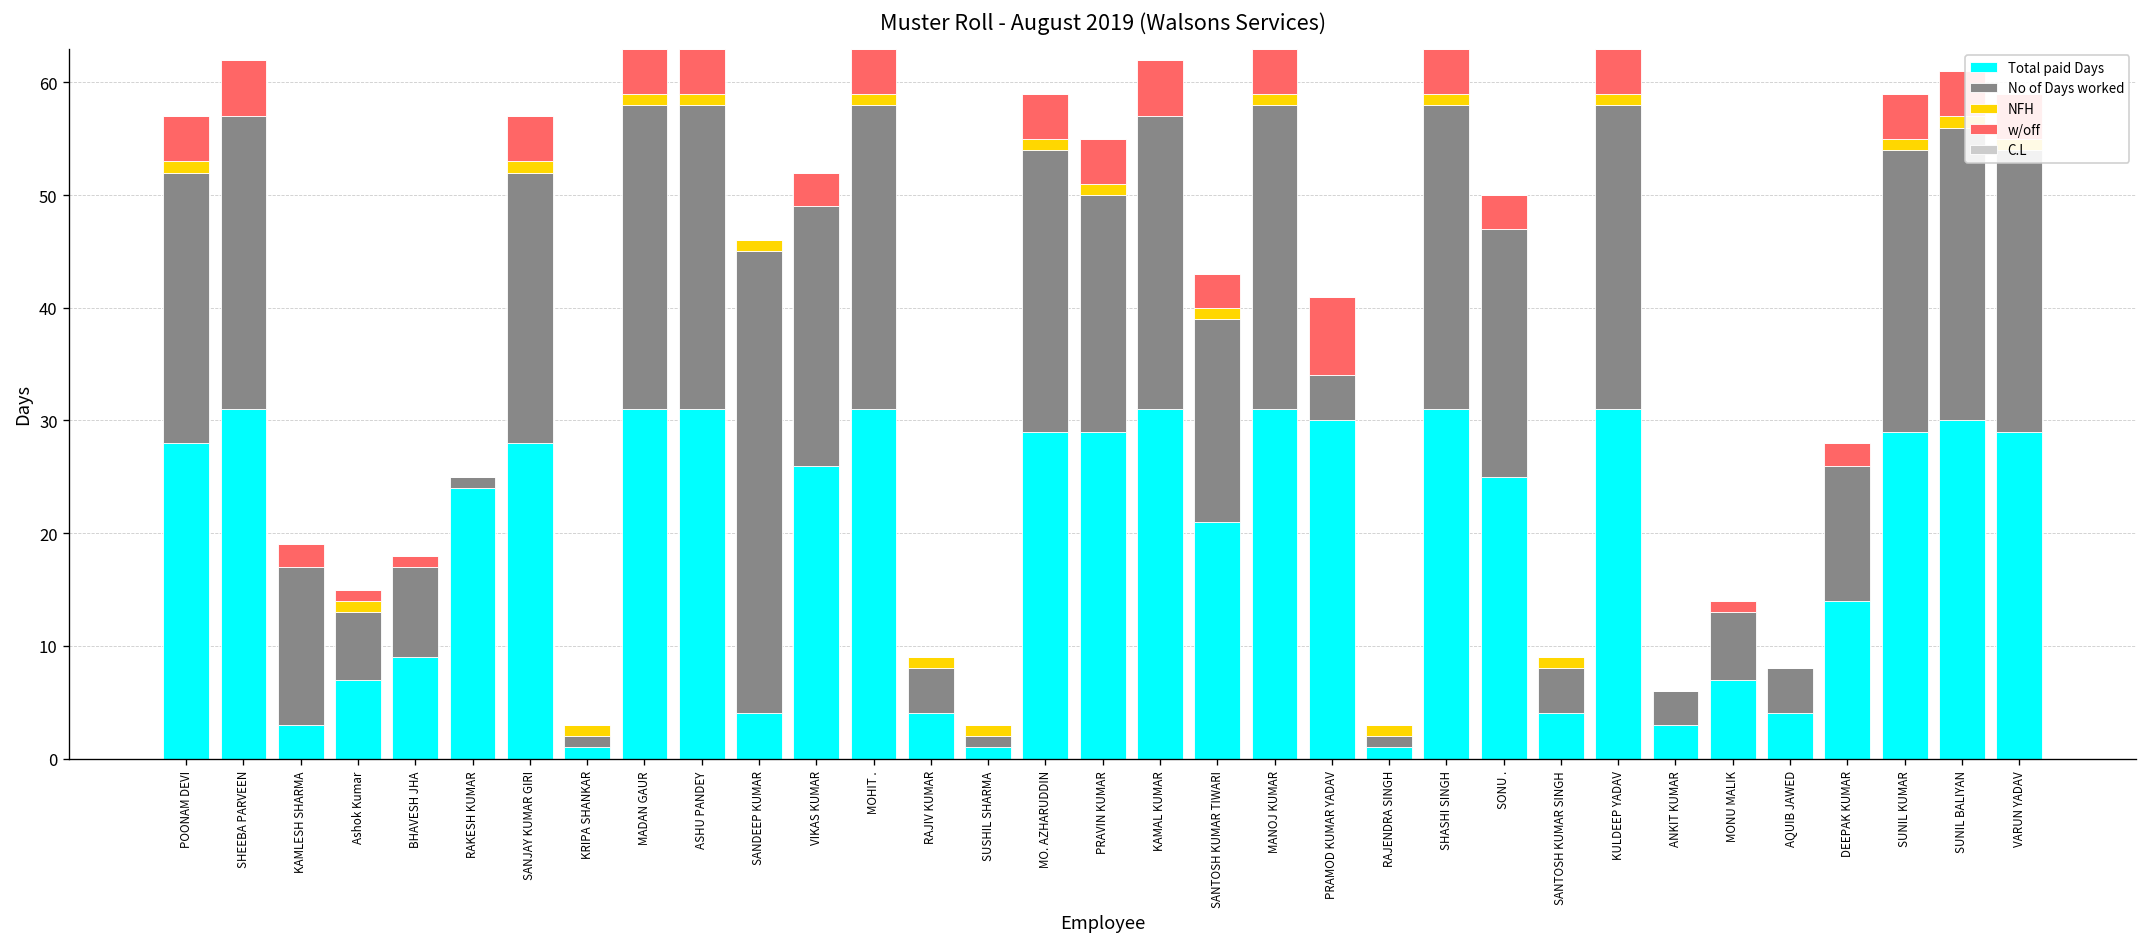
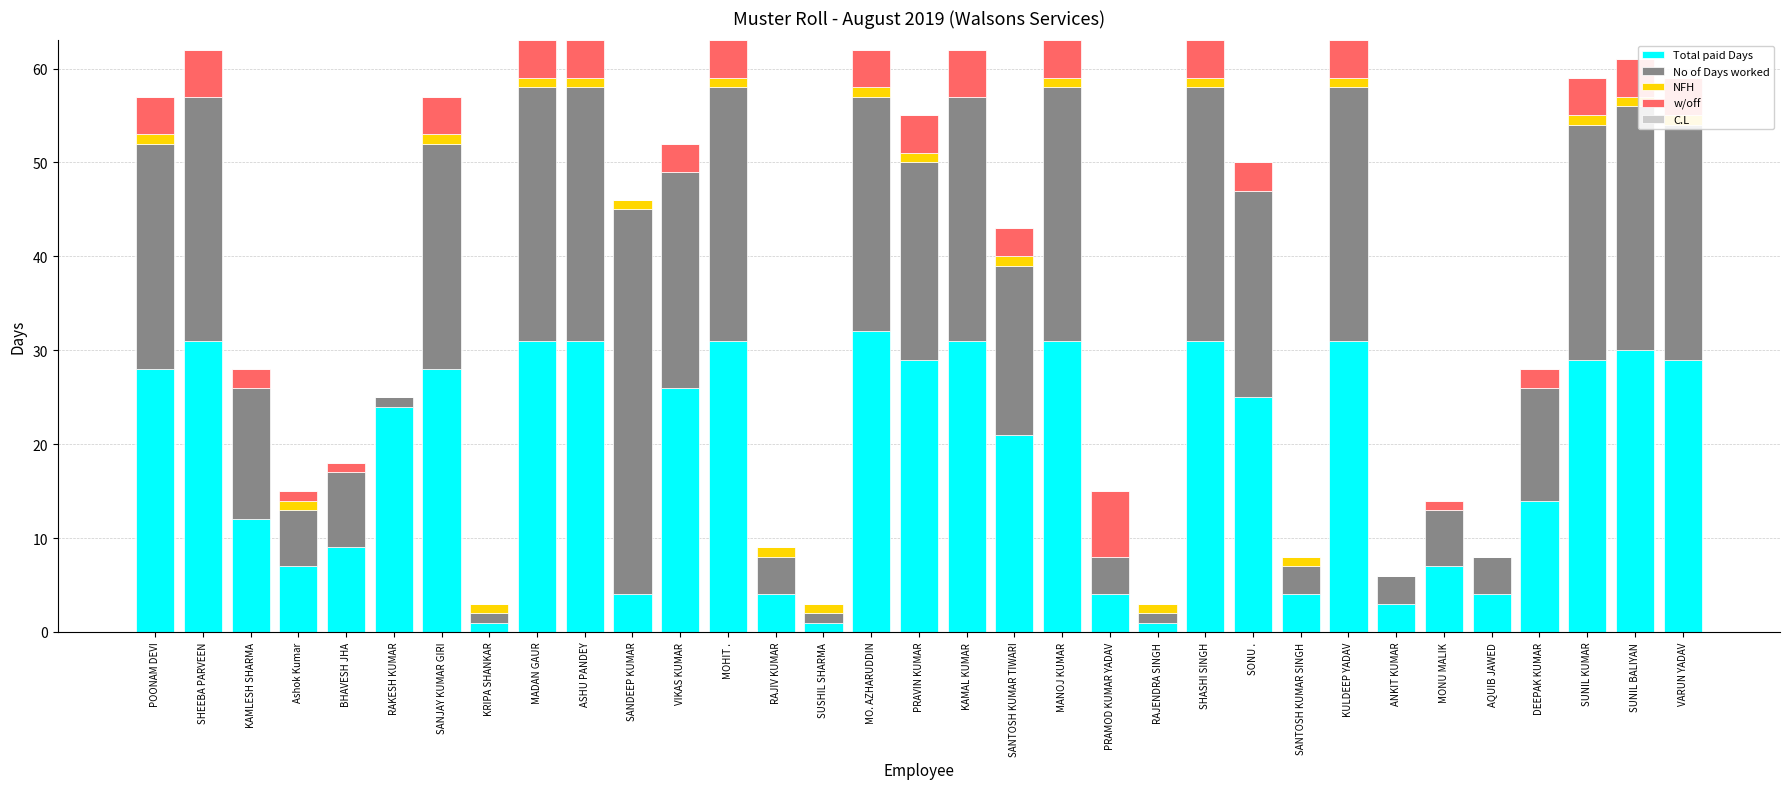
Total paid Days, KAMLESH SHARMA: 3 -> 12
Total paid Days, MO. AZHARUDDIN: 29 -> 32
Total paid Days, PRAMOD KUMAR YADAV: 30 -> 4
No of Days worked, SANTOSH KUMAR SINGH: 4 -> 3
